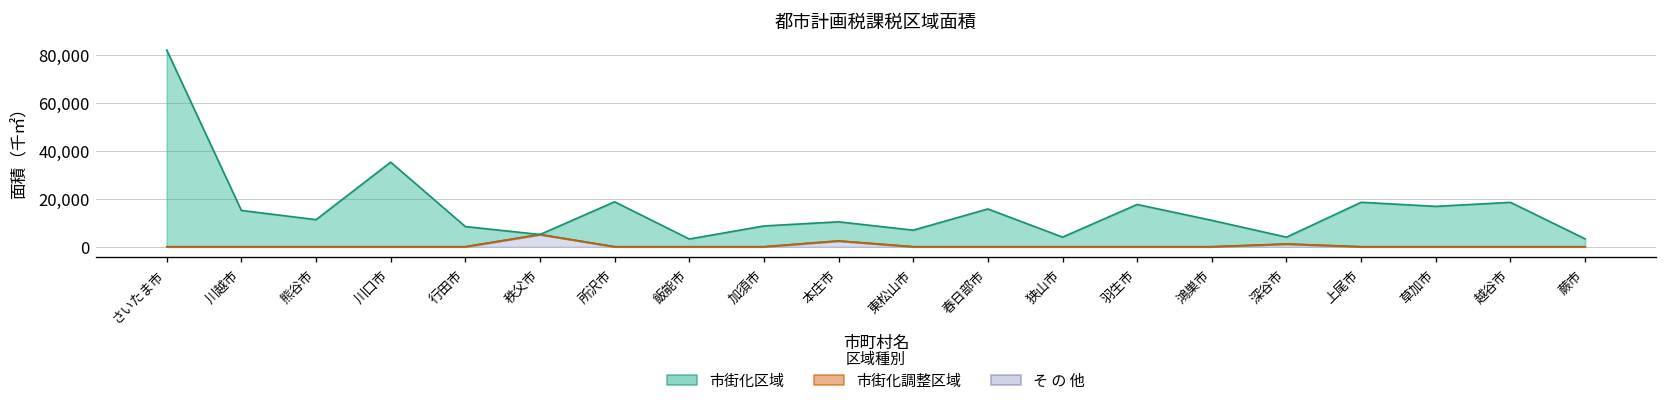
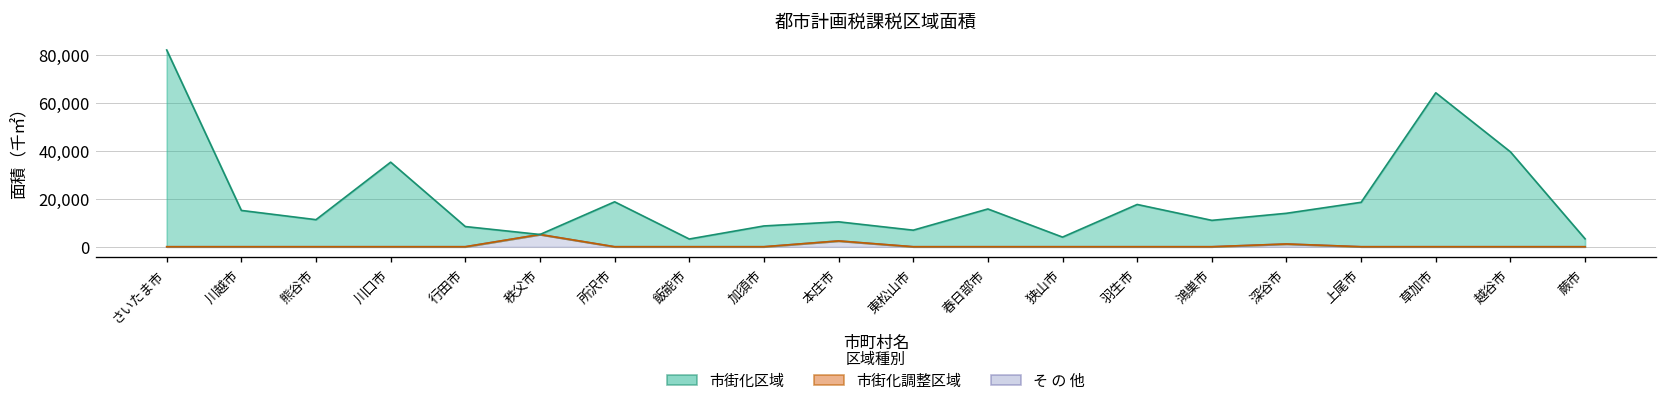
市街化区域, 深谷市: 3,000 -> 13,000
市街化区域, 草加市: 17,000 -> 64,000
市街化区域, 越谷市: 19,000 -> 40,000
